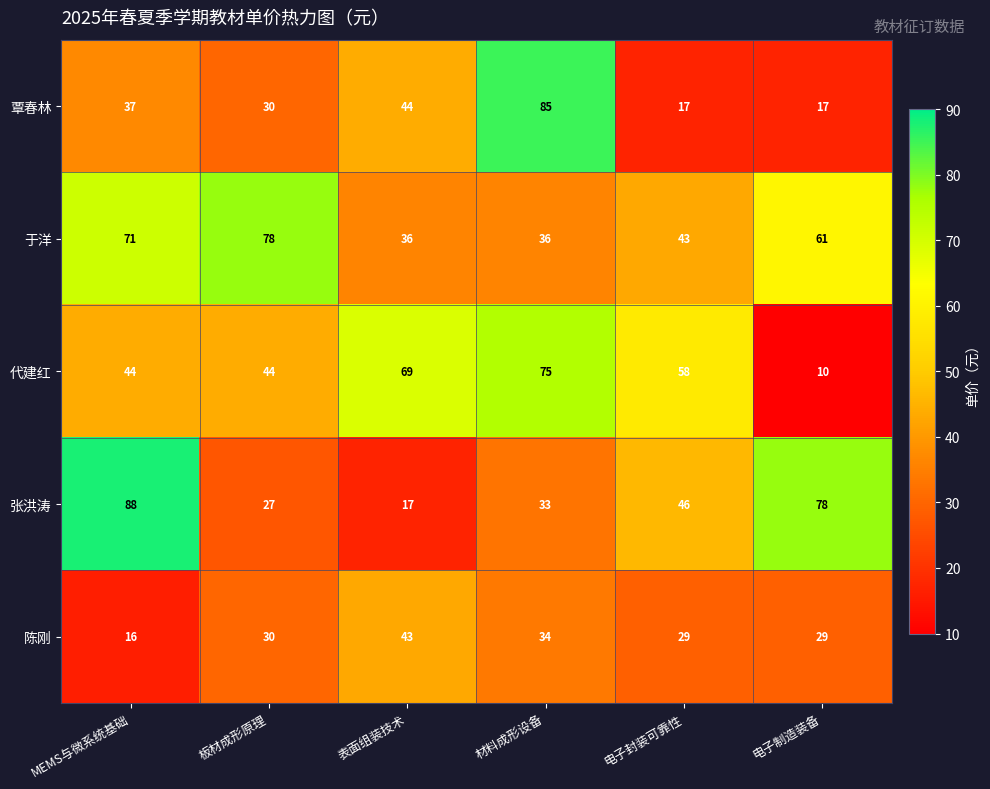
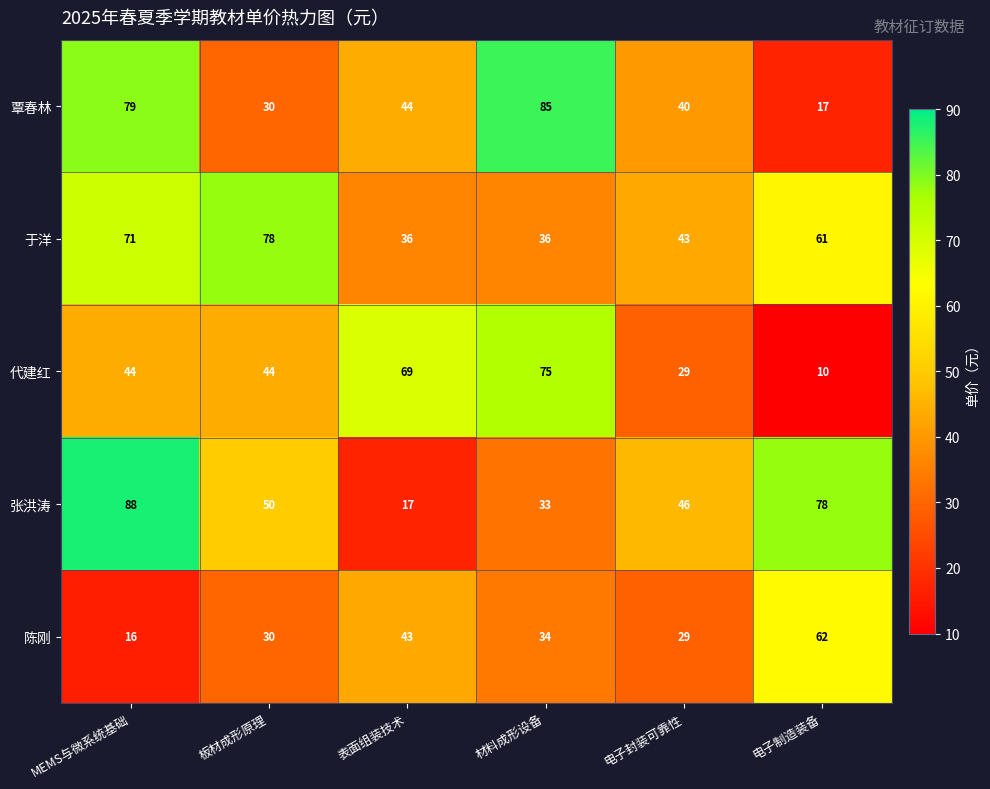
覃春林, MEMS与微系统基础: 37 -> 79
覃春林, 电子封装可靠性: 17 -> 40
代建红, 电子封装可靠性: 58 -> 29
张洪涛, 板材成形原理: 27 -> 50
陈刚, 电子制造装备: 29 -> 62
